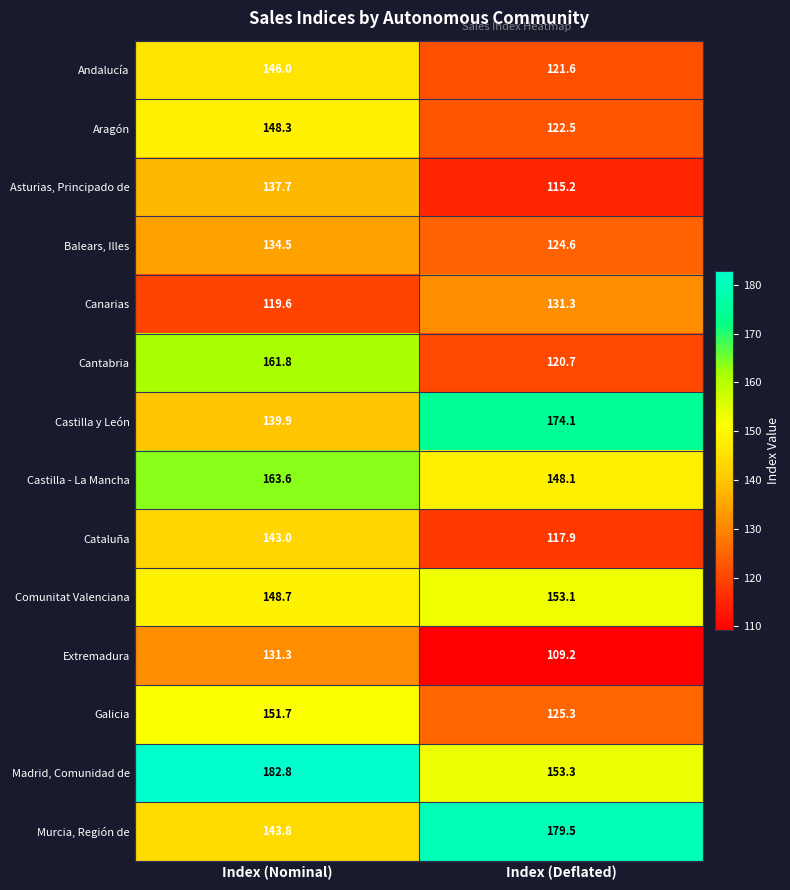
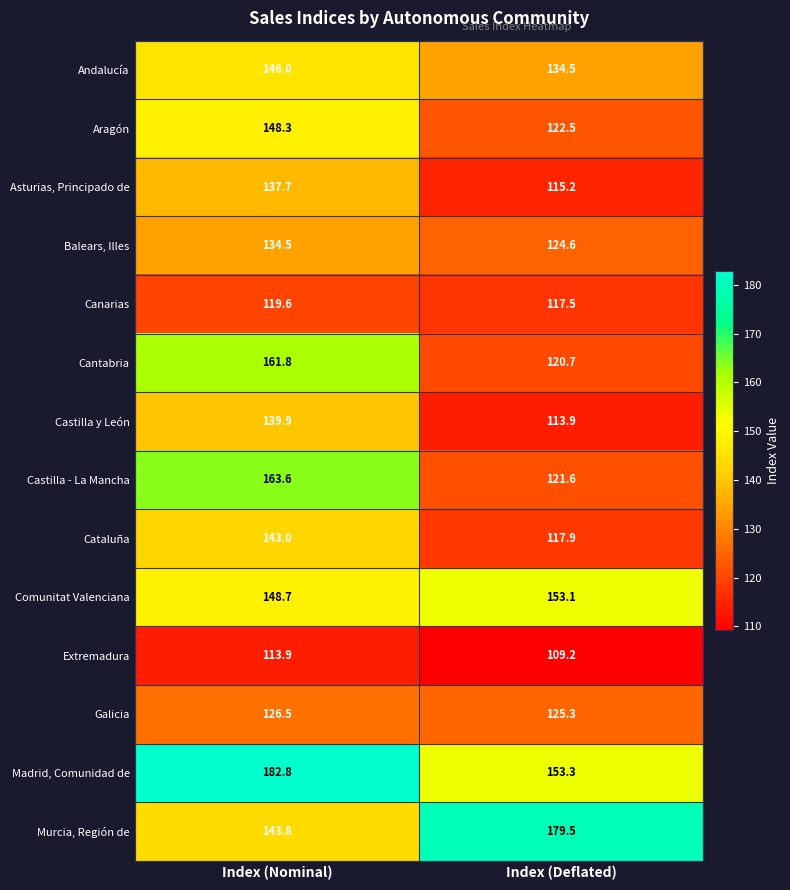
Andalucía, Index (Deflated): 121.6 -> 134.5
Canarias, Index (Deflated): 131.3 -> 117.5
Castilla y León, Index (Deflated): 174.1 -> 113.9
Castilla - La Mancha, Index (Deflated): 148.1 -> 121.6
Extremadura, Index (Nominal): 131.3 -> 113.9
Galicia, Index (Nominal): 151.7 -> 126.5
